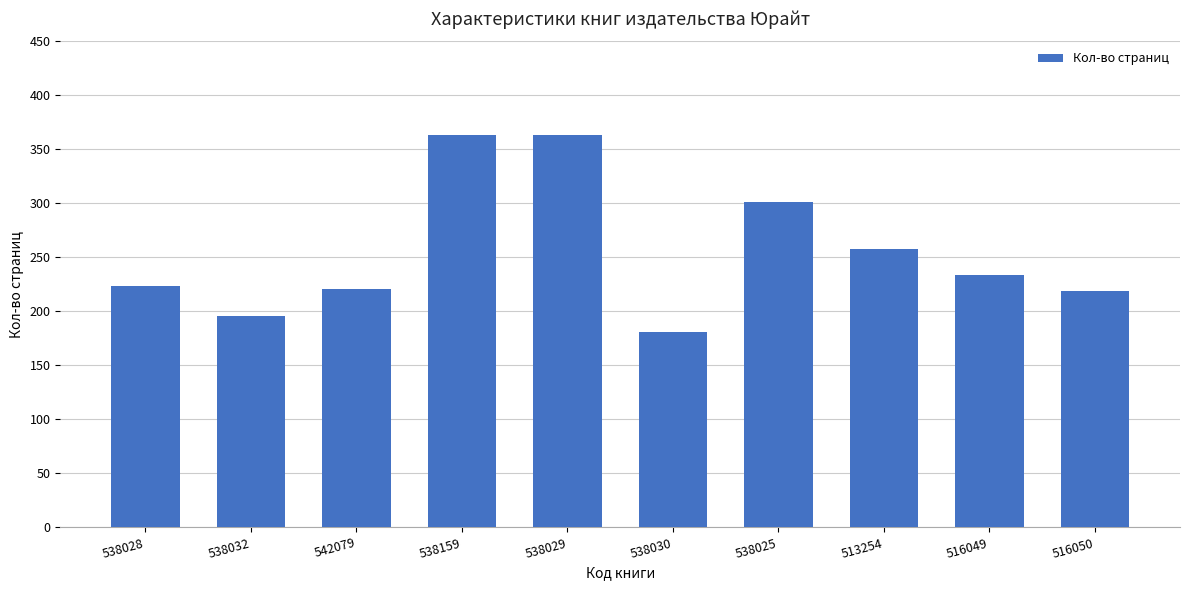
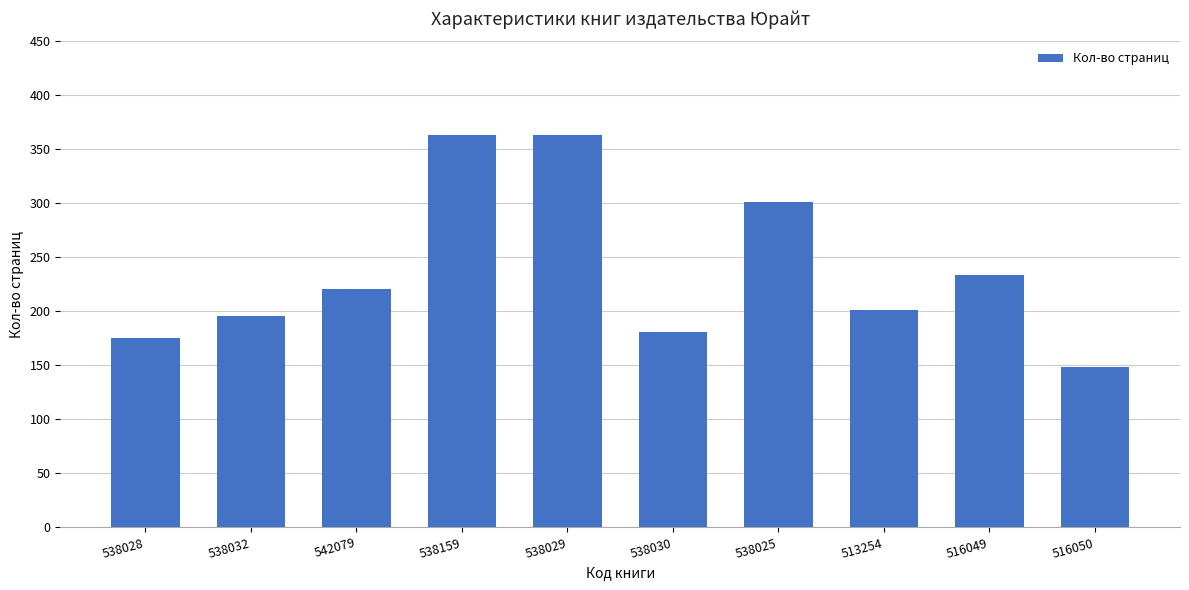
538028: 223 -> 175
513254: 258 -> 201
516050: 219 -> 148
